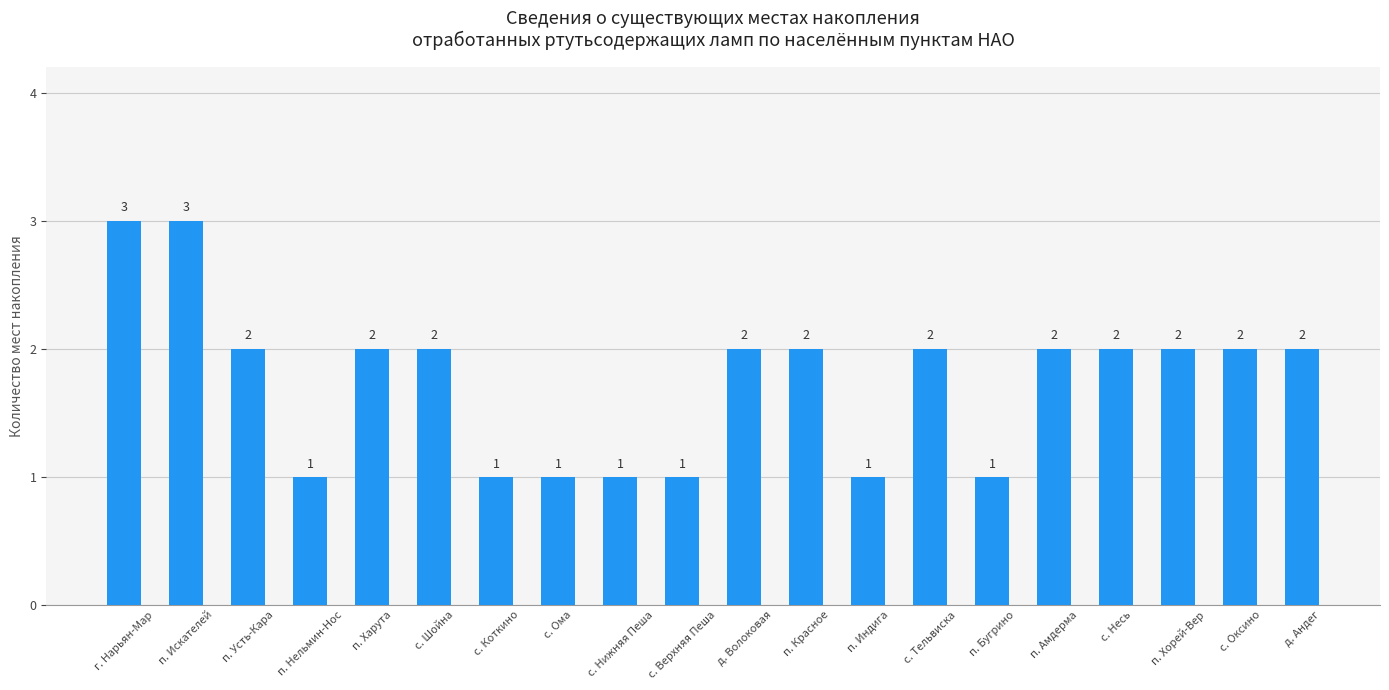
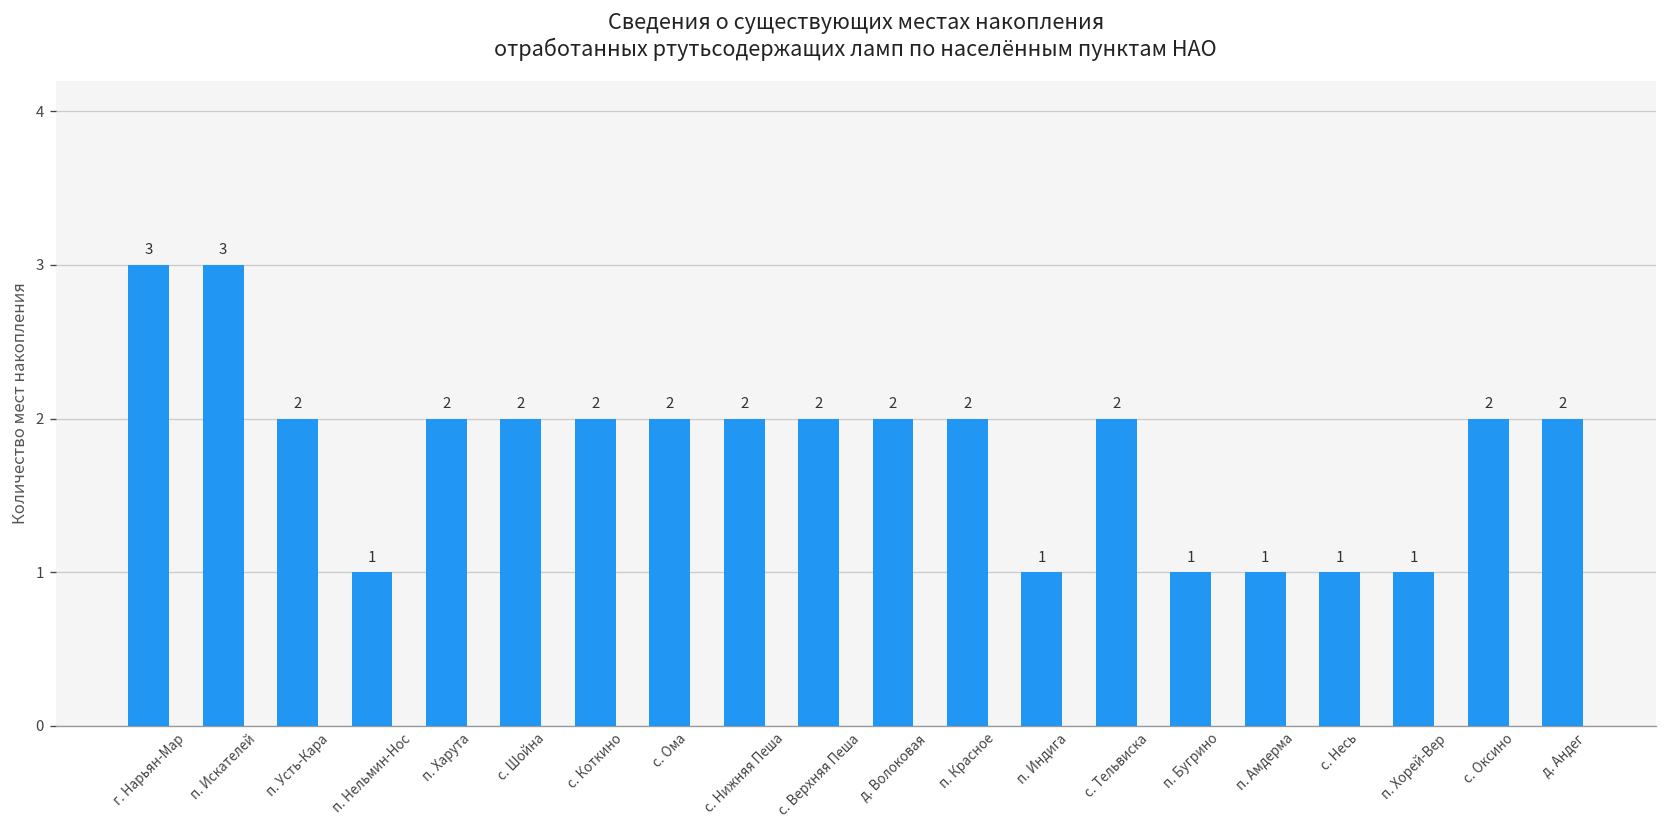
с. Коткино: 1 -> 2
с. Ома: 1 -> 2
с. Нижняя Пеша: 1 -> 2
с. Верхняя Пеша: 1 -> 2
п. Амдерма: 2 -> 1
с. Несь: 2 -> 1
п. Хорей-Вер: 2 -> 1
